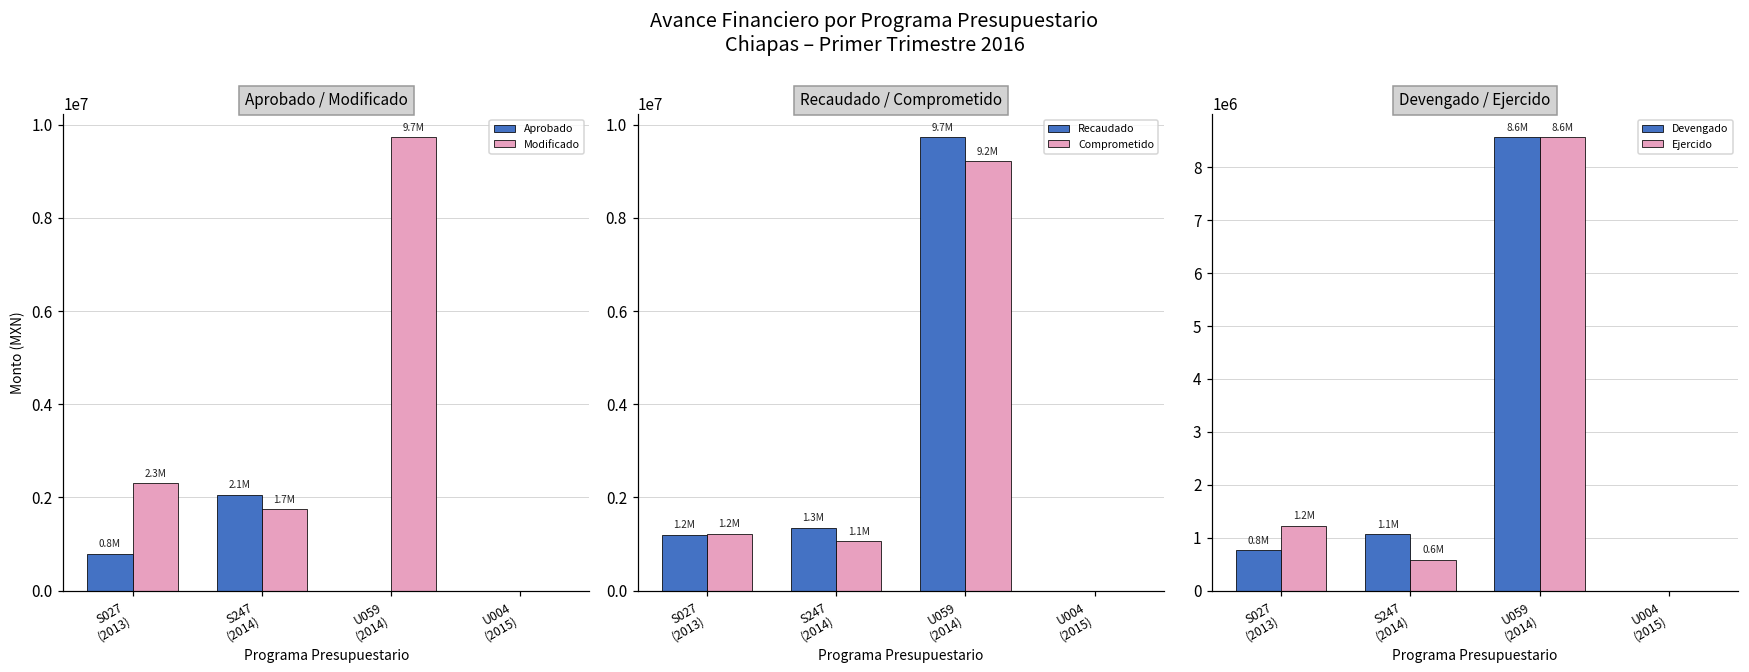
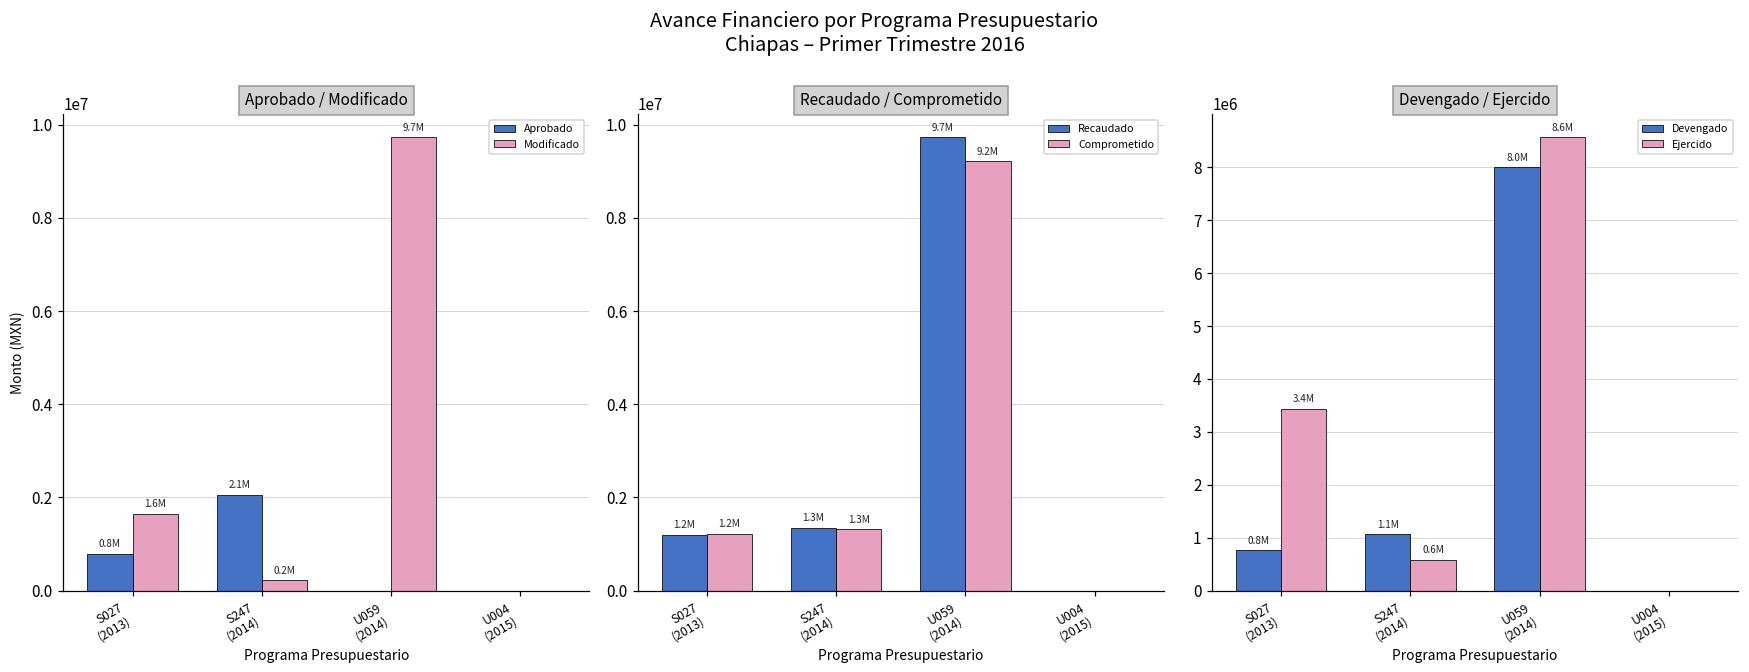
Aprobado / Modificado, Modificado, S027 (2013): 2.3M -> 1.6M
Aprobado / Modificado, Modificado, S247 (2014): 1.7M -> 0.2M
Recaudado / Comprometido, Comprometido, S247 (2014): 1.1M -> 1.3M
Devengado / Ejercido, Ejercido, S027 (2013): 1.2M -> 3.4M
Devengado / Ejercido, Devengado, U059 (2014): 8.6M -> 8.0M
